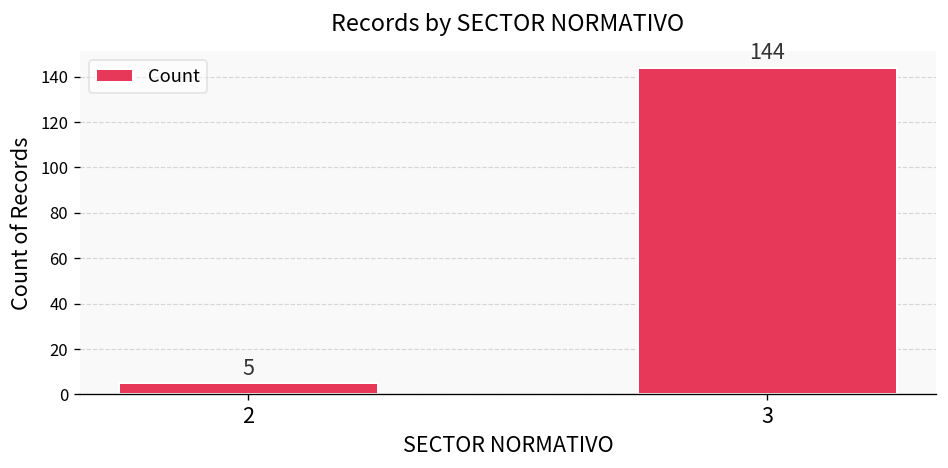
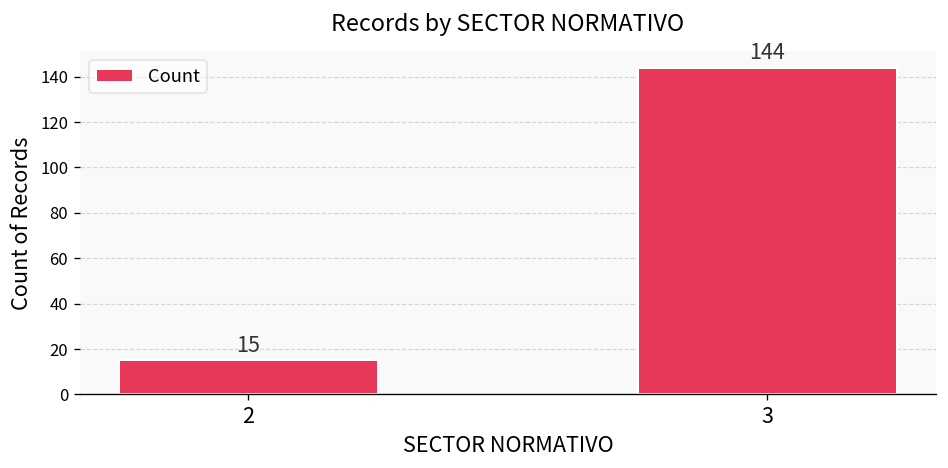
2: 5 -> 15
